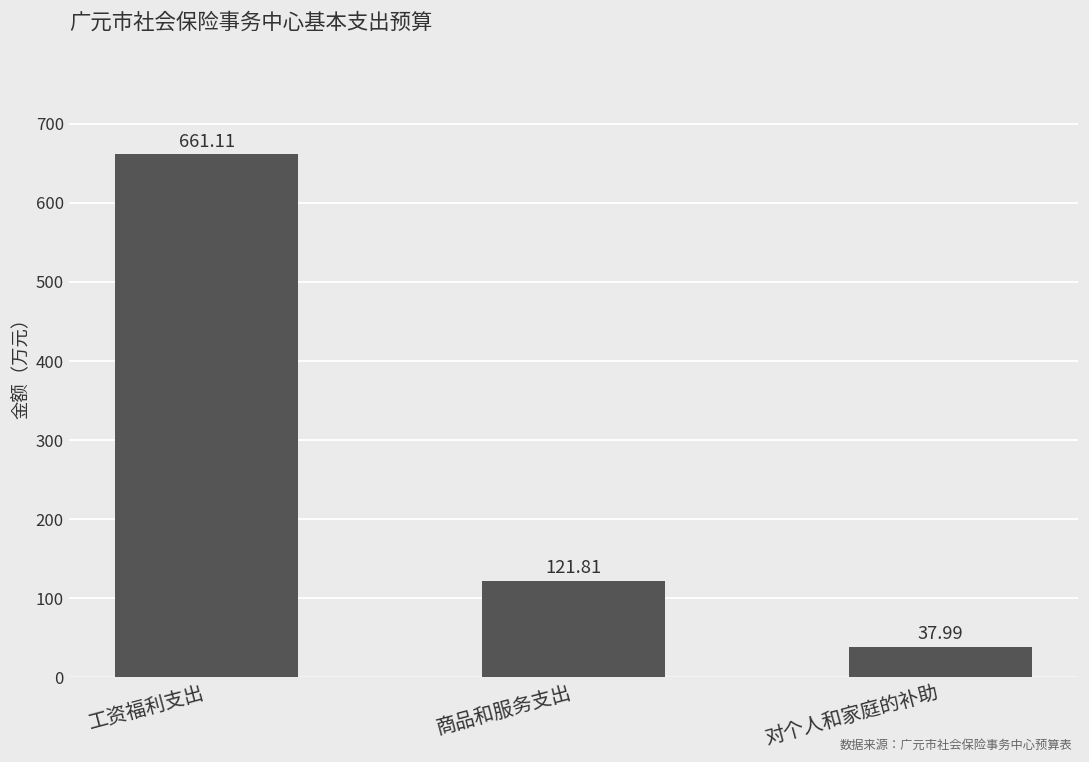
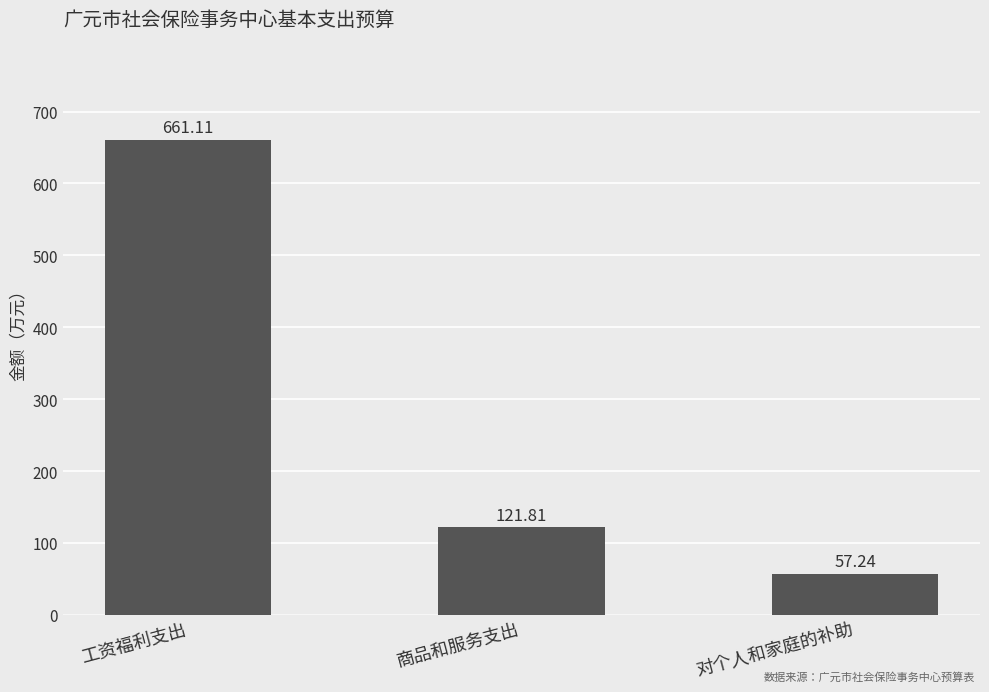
对个人和家庭的补助: 37.99 -> 57.24
